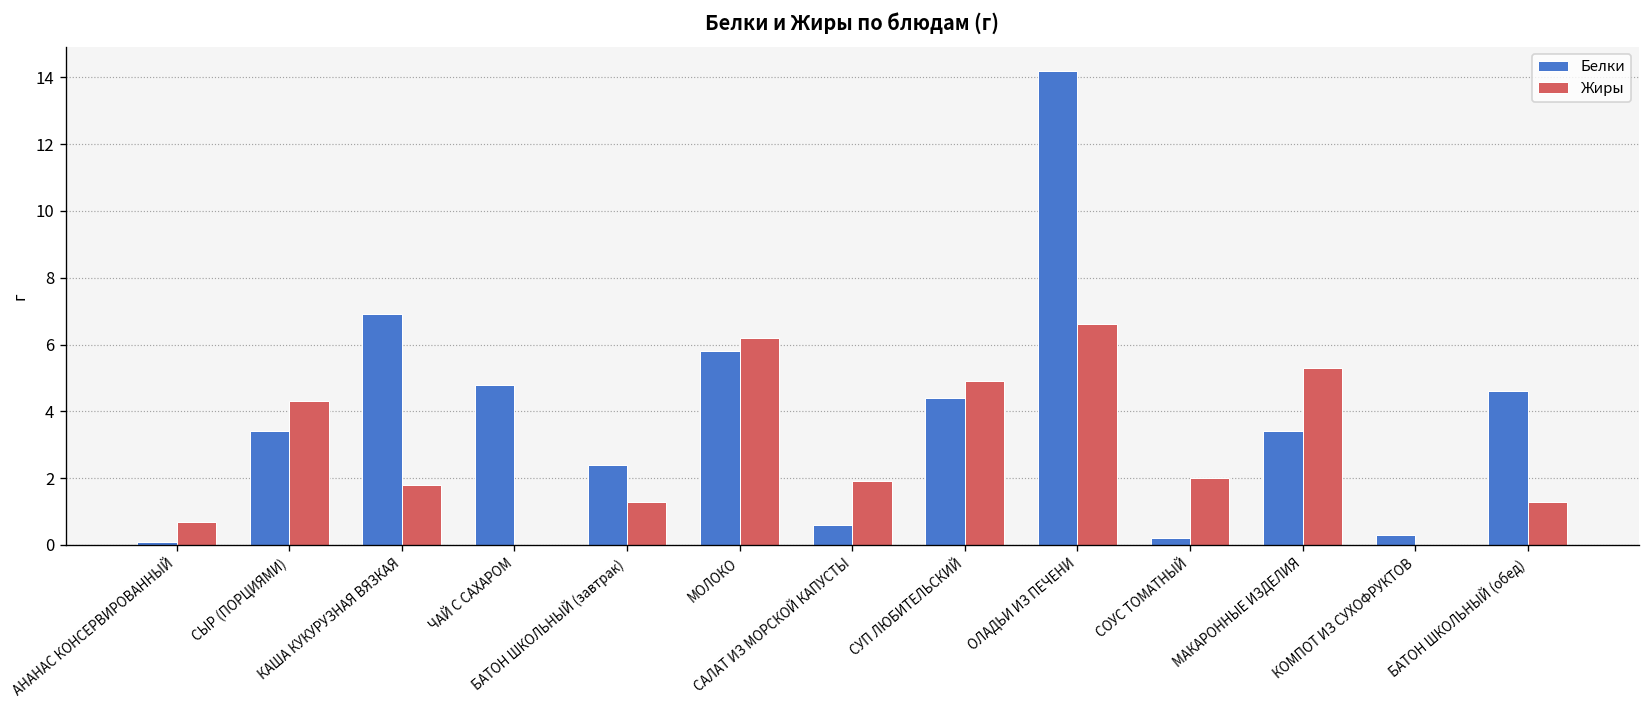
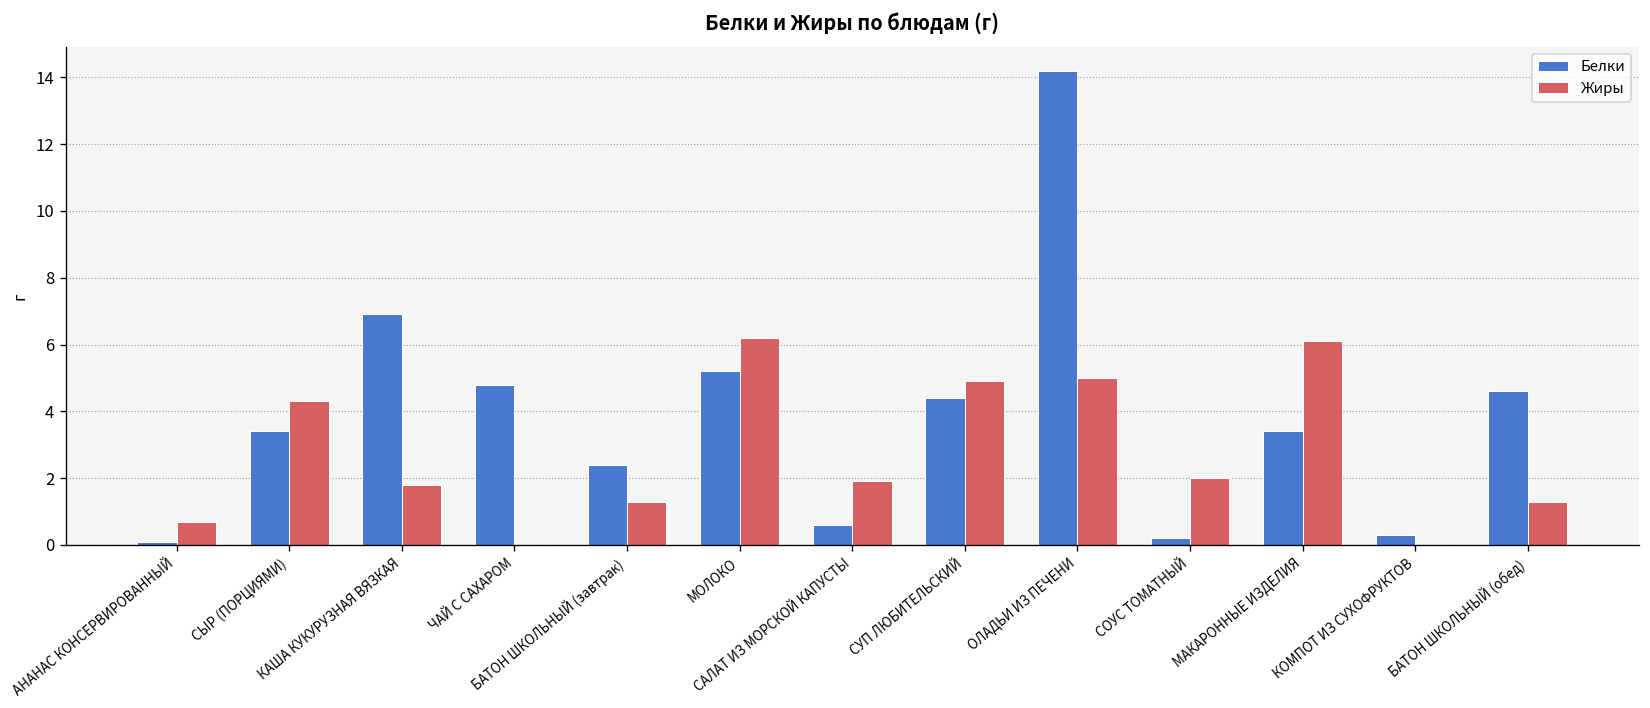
Белки, МОЛОКО: 5.8 -> 5.2
Жиры, ОЛАДЬИ ИЗ ПЕЧЕНИ: 6.6 -> 5.0
Жиры, МАКАРОННЫЕ ИЗДЕЛИЯ: 5.3 -> 6.1
